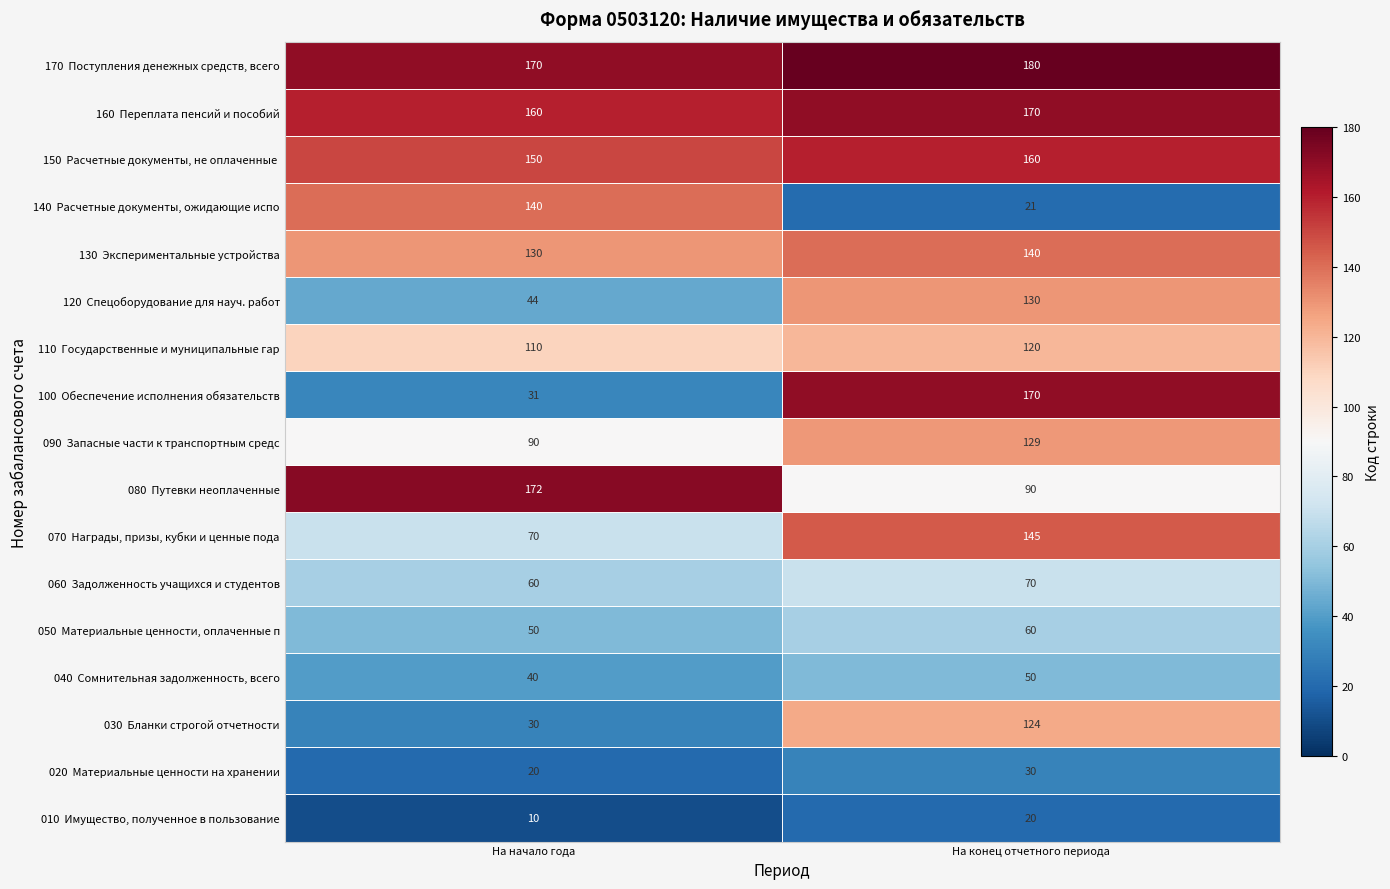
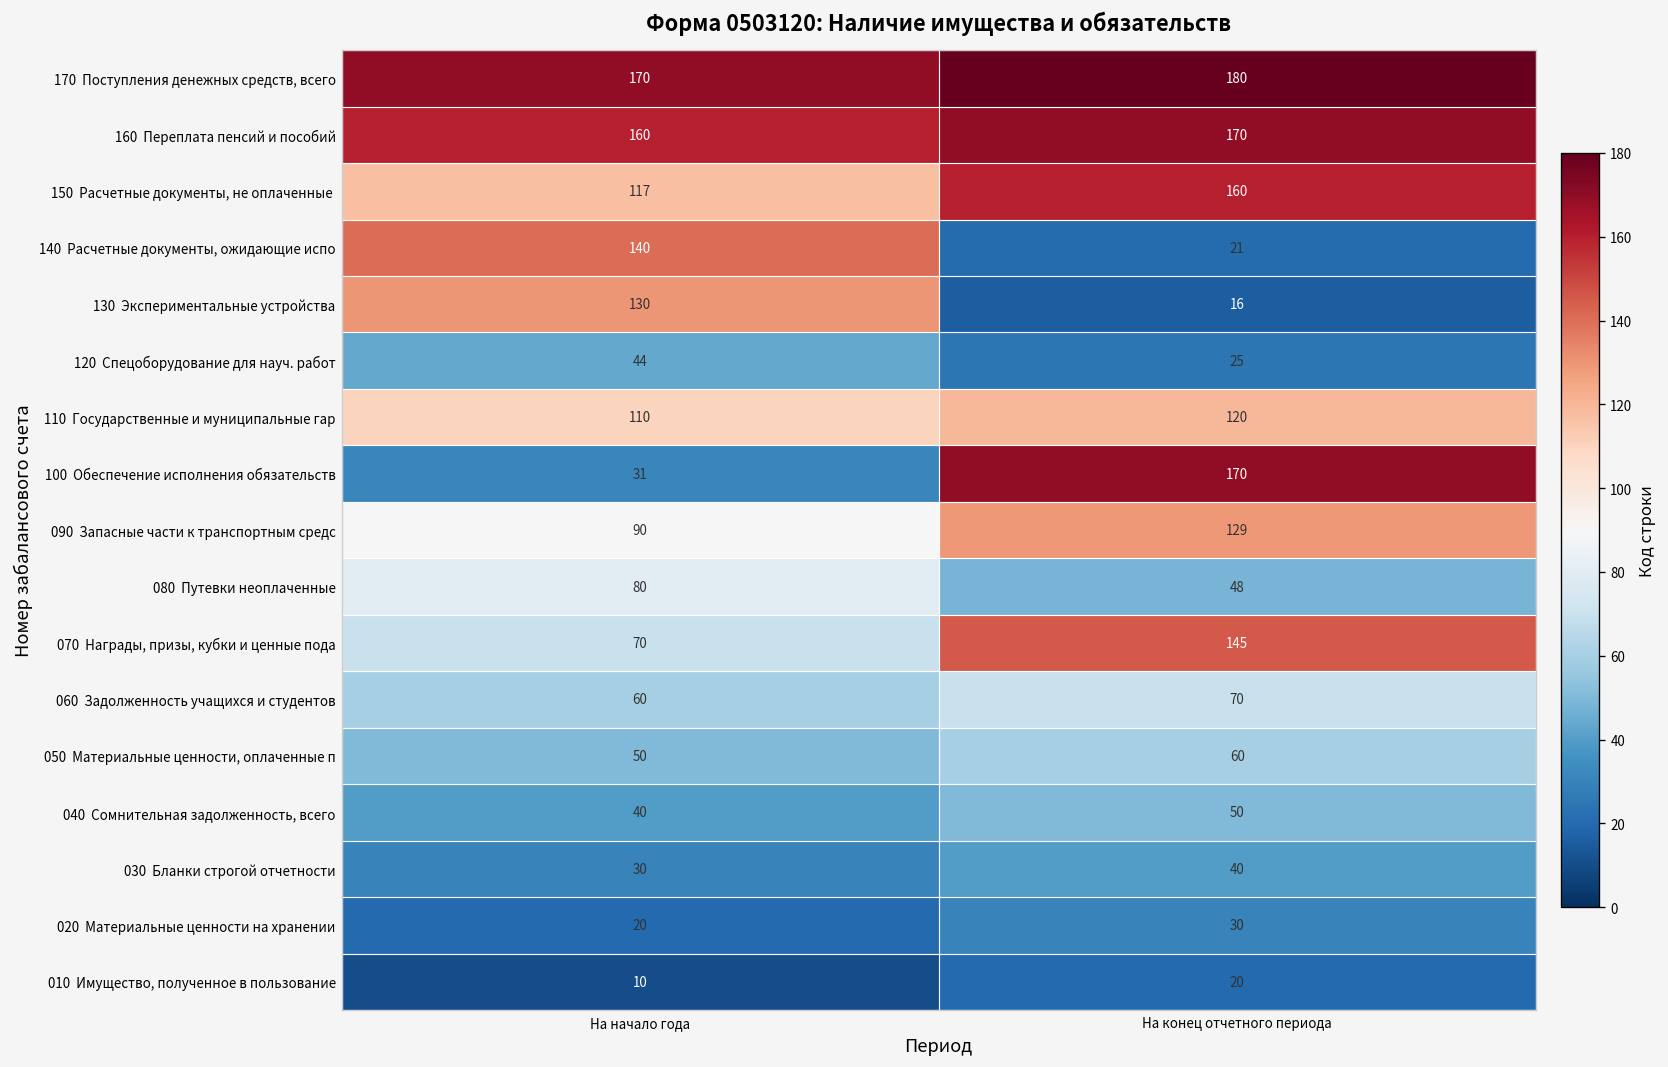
150 Расчетные документы, не оплаченные, На начало года: 150 -> 117
130 Экспериментальные устройства, На конец отчетного периода: 140 -> 16
120 Спецоборудование для науч. работ, На конец отчетного периода: 130 -> 25
080 Путевки неоплаченные, На начало года: 172 -> 80
080 Путевки неоплаченные, На конец отчетного периода: 90 -> 48
030 Бланки строгой отчетности, На конец отчетного периода: 124 -> 40
